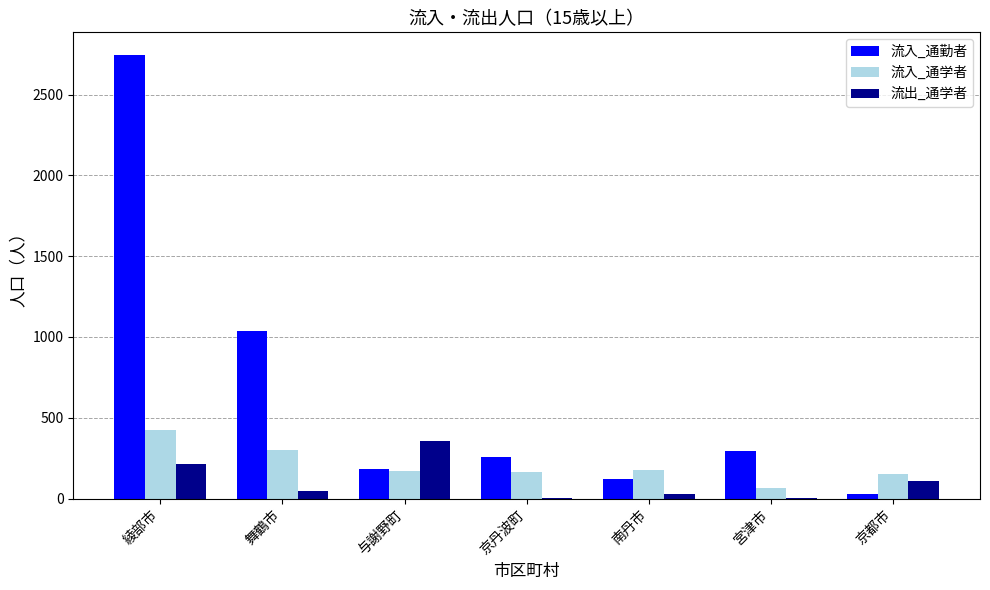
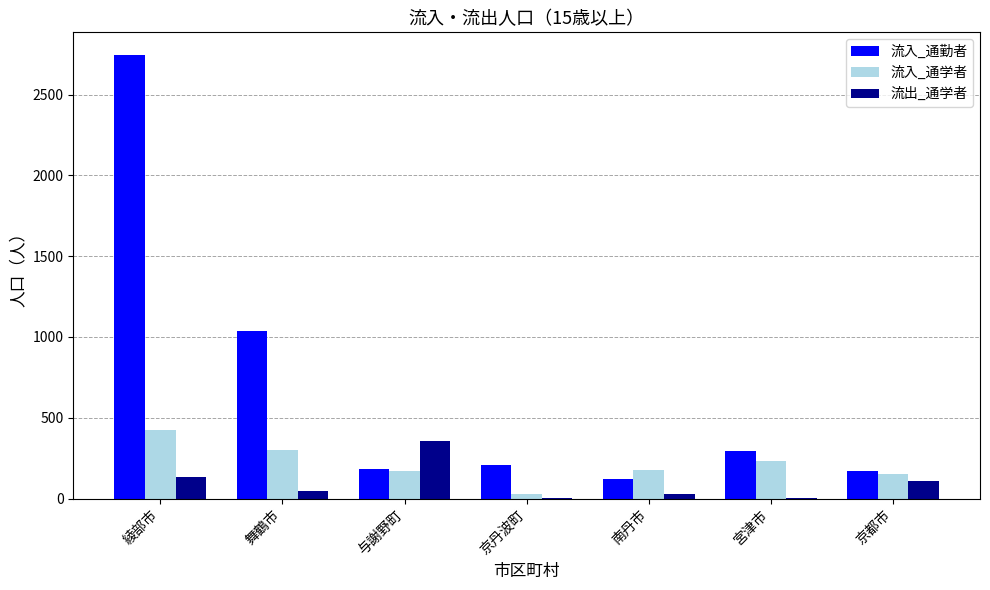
流出_通学者, 綾部市: 210 -> 130
流入_通勤者, 京丹波町: 260 -> 210
流入_通学者, 京丹波町: 160 -> 30
流入_通学者, 宮津市: 70 -> 230
流入_通勤者, 京都市: 30 -> 170
